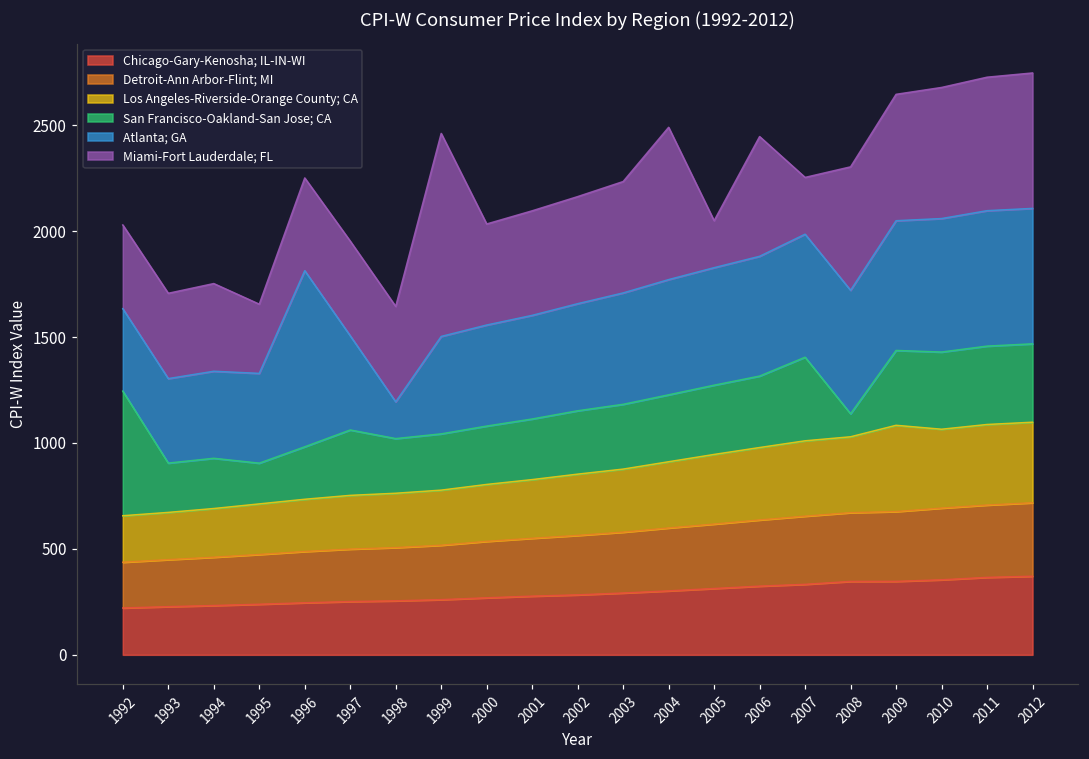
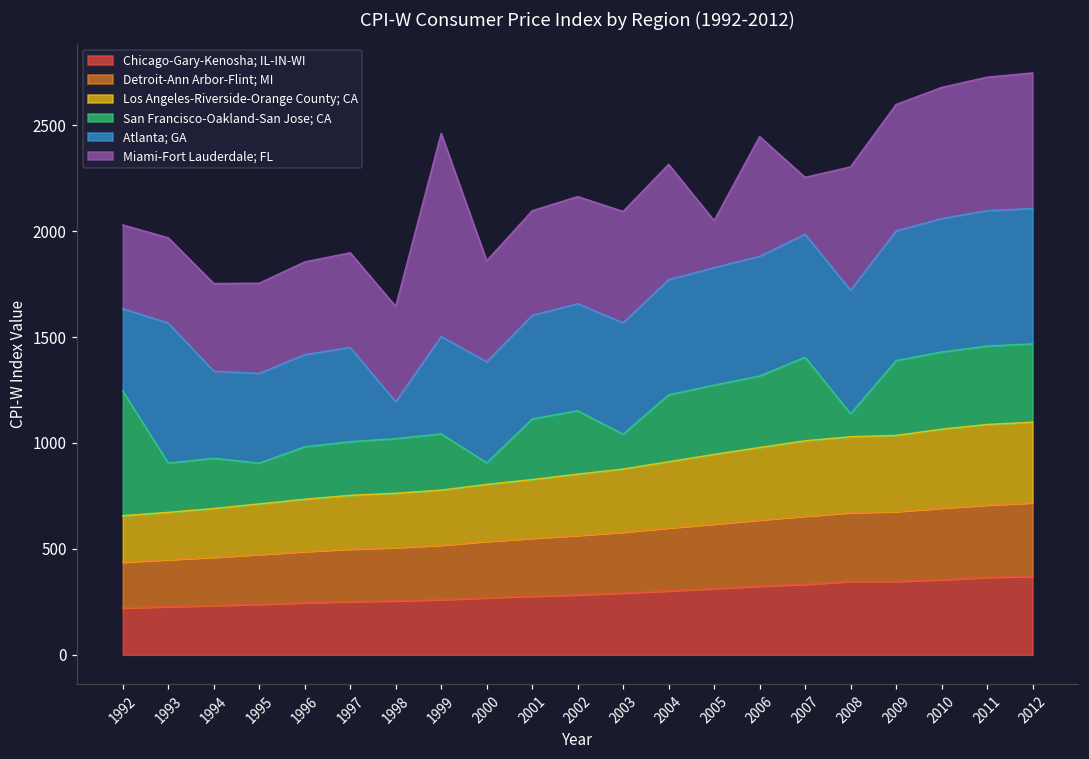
Atlanta; GA, 1993: 400 -> 660
Miami-Fort Lauderdale; FL, 1995: 330 -> 430
Atlanta; GA, 1996: 830 -> 440
San Francisco-Oakland-San Jose; CA, 1997: 310 -> 250
San Francisco-Oakland-San Jose; CA, 2000: 280 -> 100
San Francisco-Oakland-San Jose; CA, 2003: 310 -> 160
Miami-Fort Lauderdale; FL, 2004: 720 -> 540
Los Angeles-Riverside-Orange County; CA, 2009: 410 -> 360
